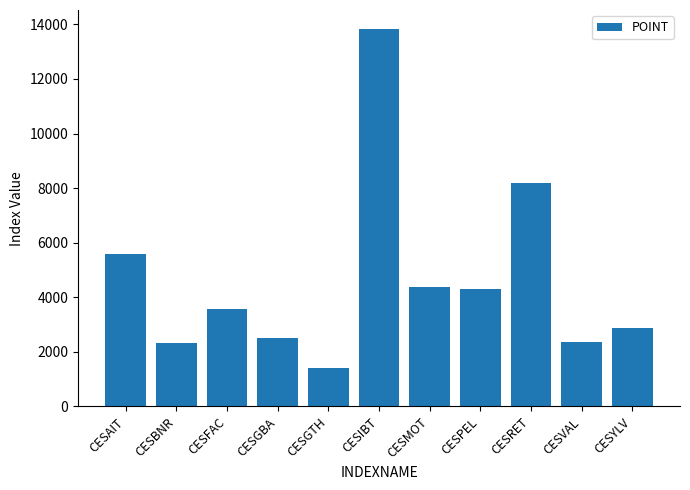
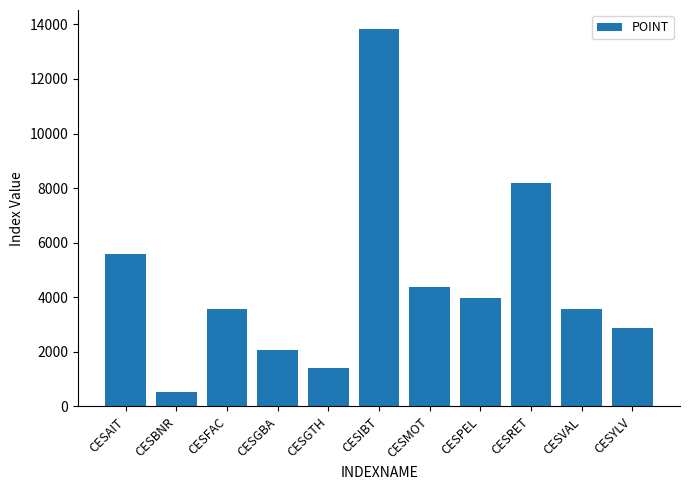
CESBNR: 2300 -> 500
CESGBA: 2500 -> 2100
CESPEL: 4300 -> 4000
CESVAL: 2400 -> 3600
